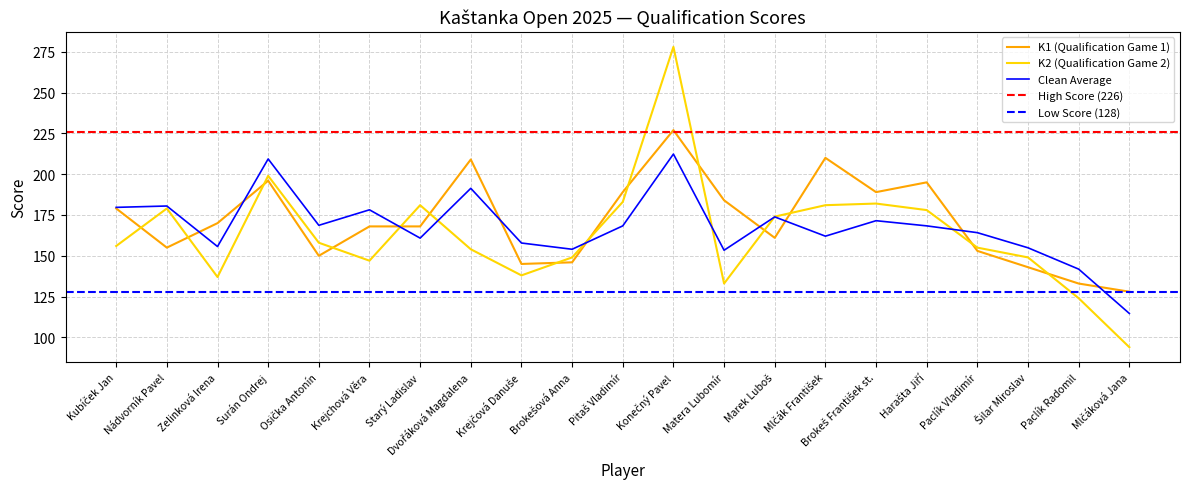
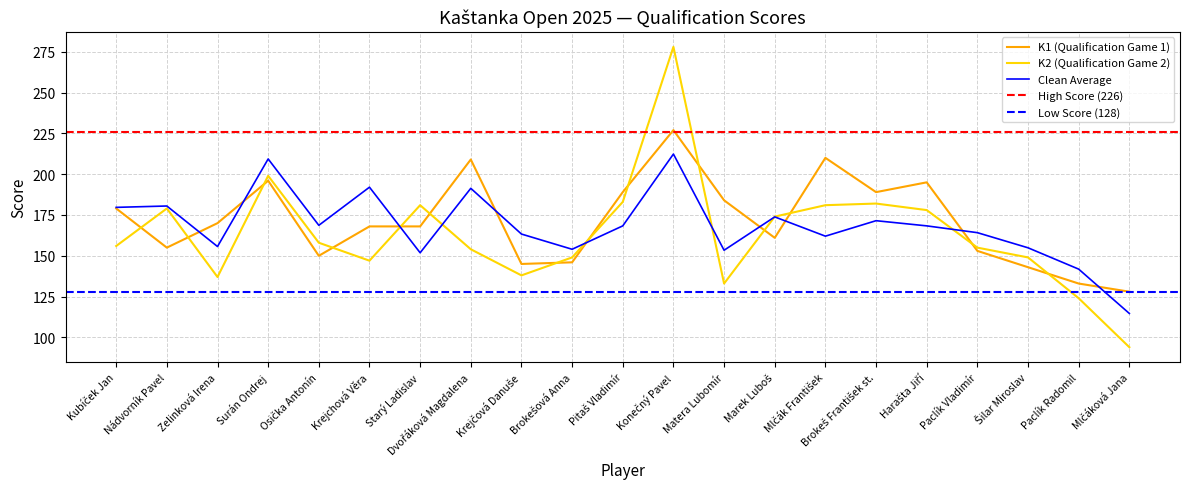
Clean Average, Krejchová Věra: 178 -> 192
Clean Average, Starý Ladislav: 161 -> 152
Clean Average, Krejčová Danuše: 158 -> 163
